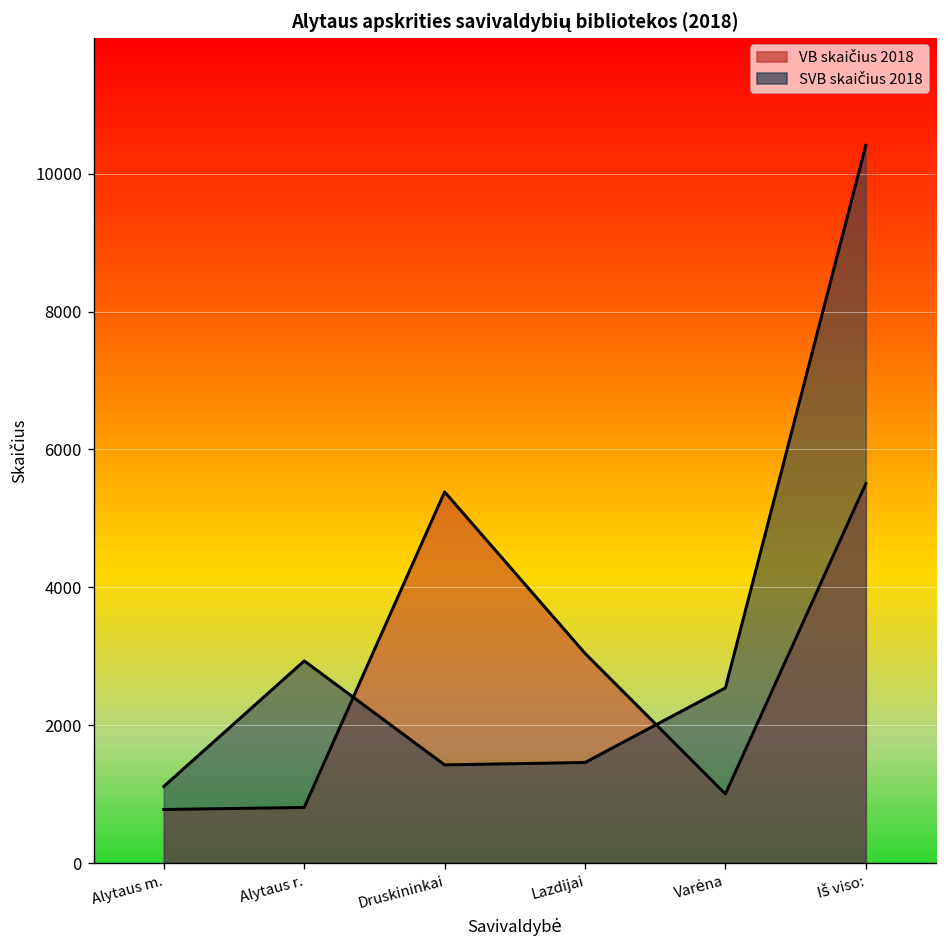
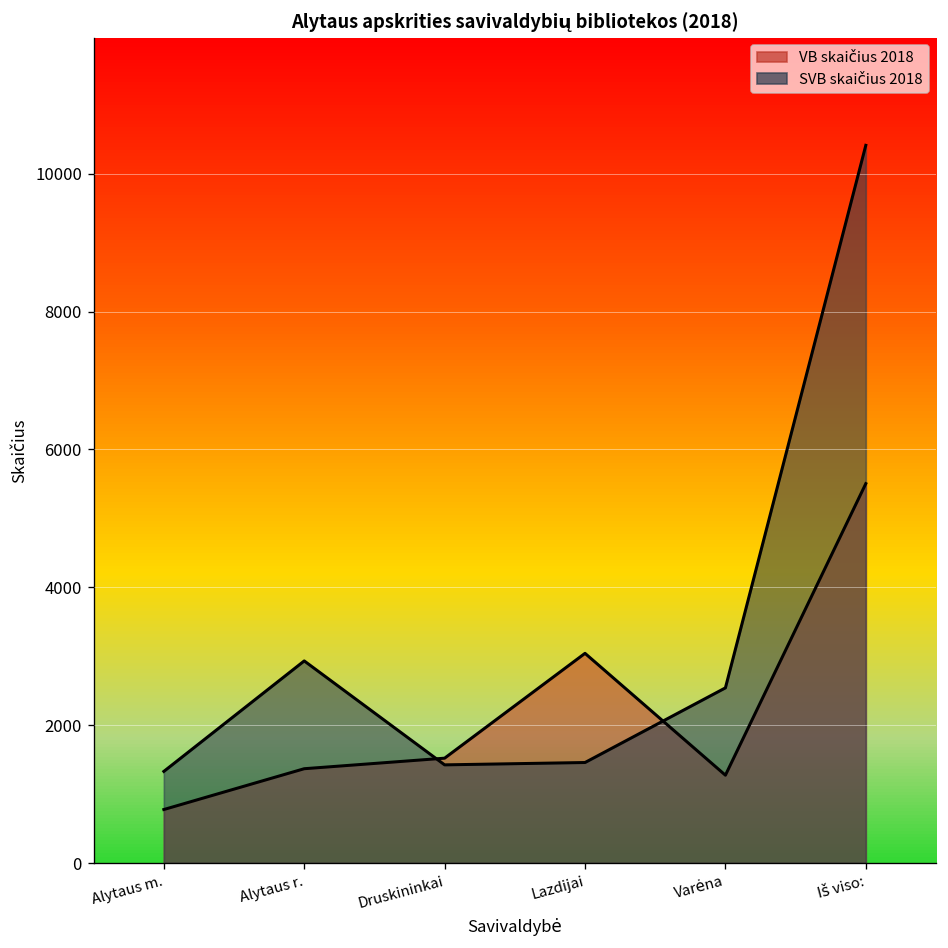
SVB skaičius 2018, Alytaus m.: 1100 -> 1300
VB skaičius 2018, Alytaus r.: 800 -> 1400
VB skaičius 2018, Druskininkai: 5400 -> 1500
VB skaičius 2018, Varėna: 1000 -> 1300
